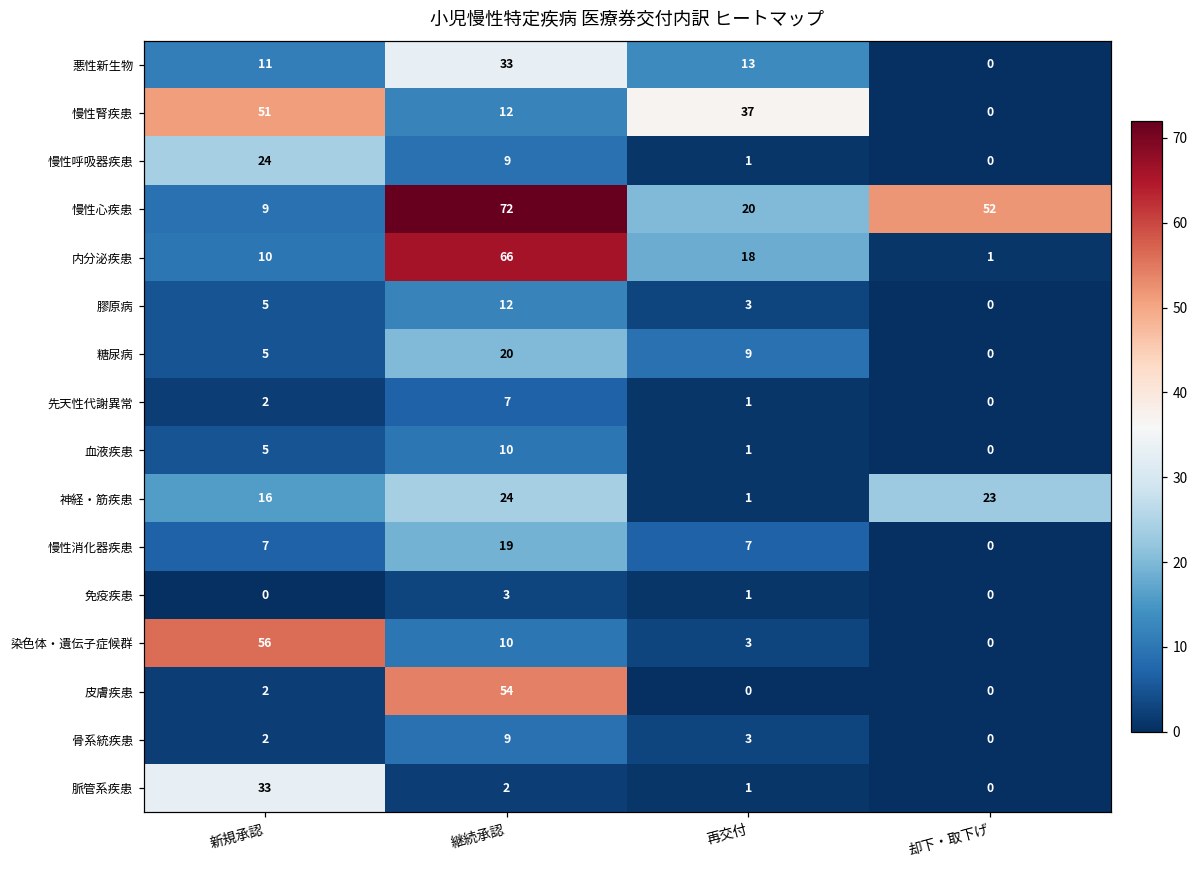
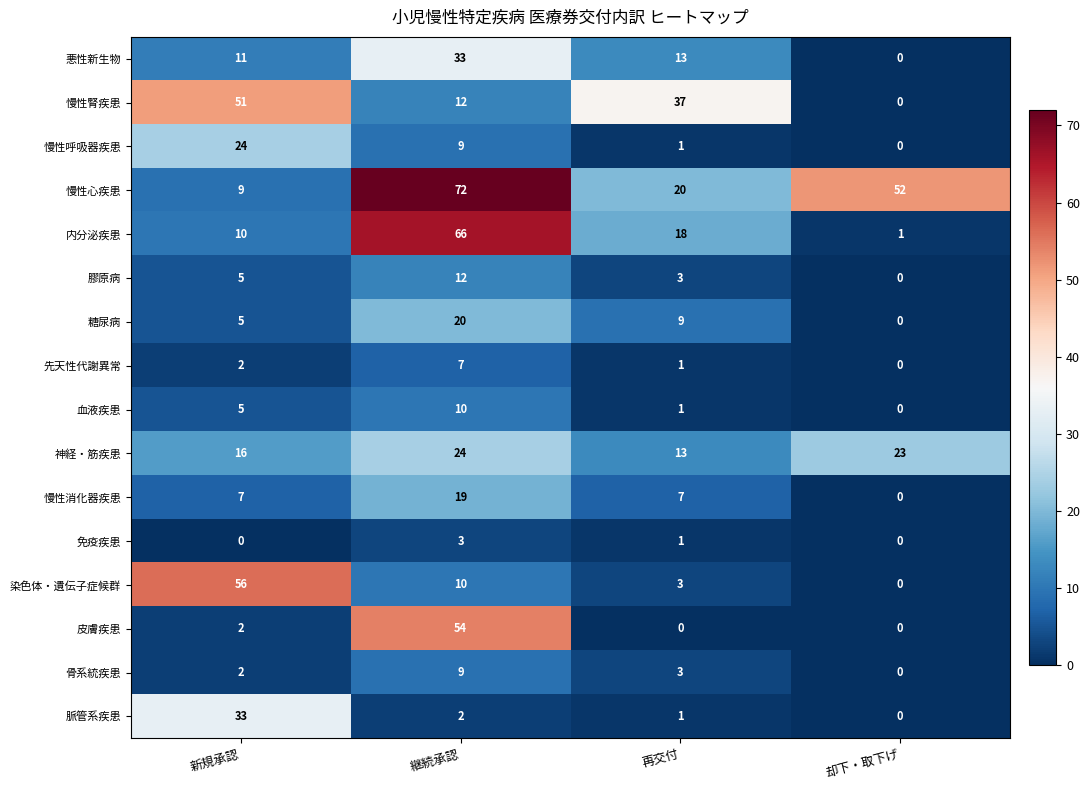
神経・筋疾患, 再交付: 1 -> 13
